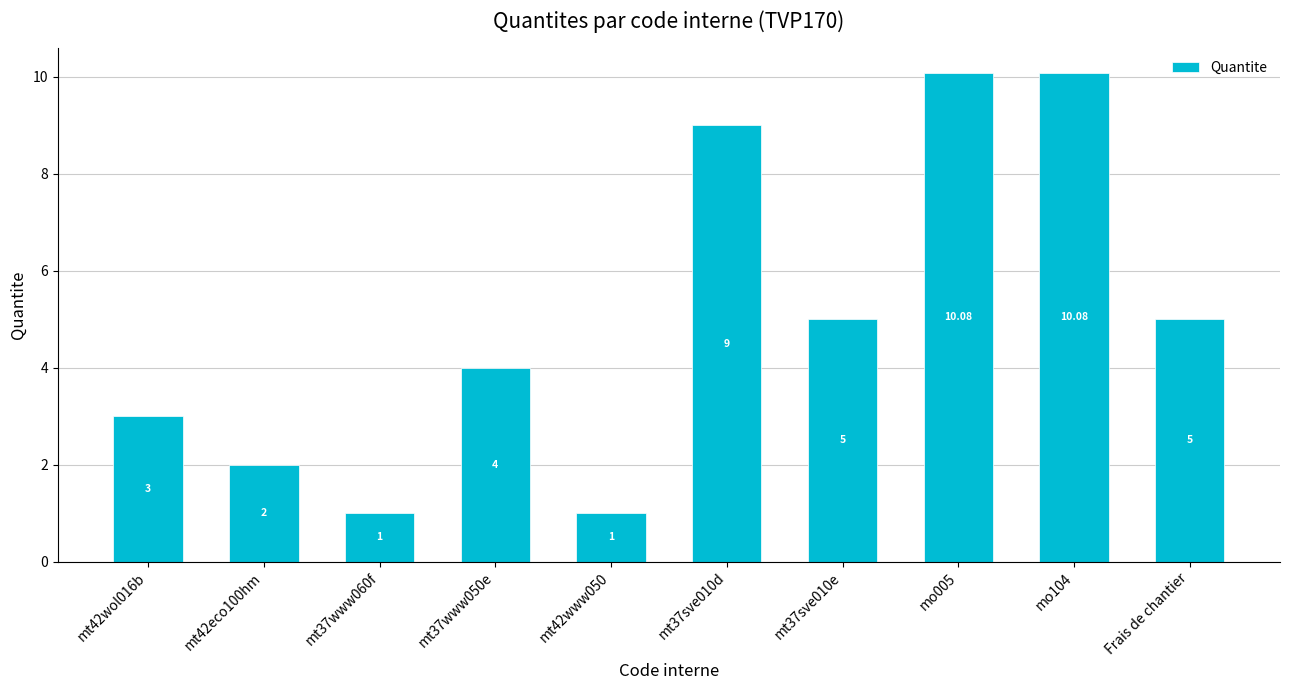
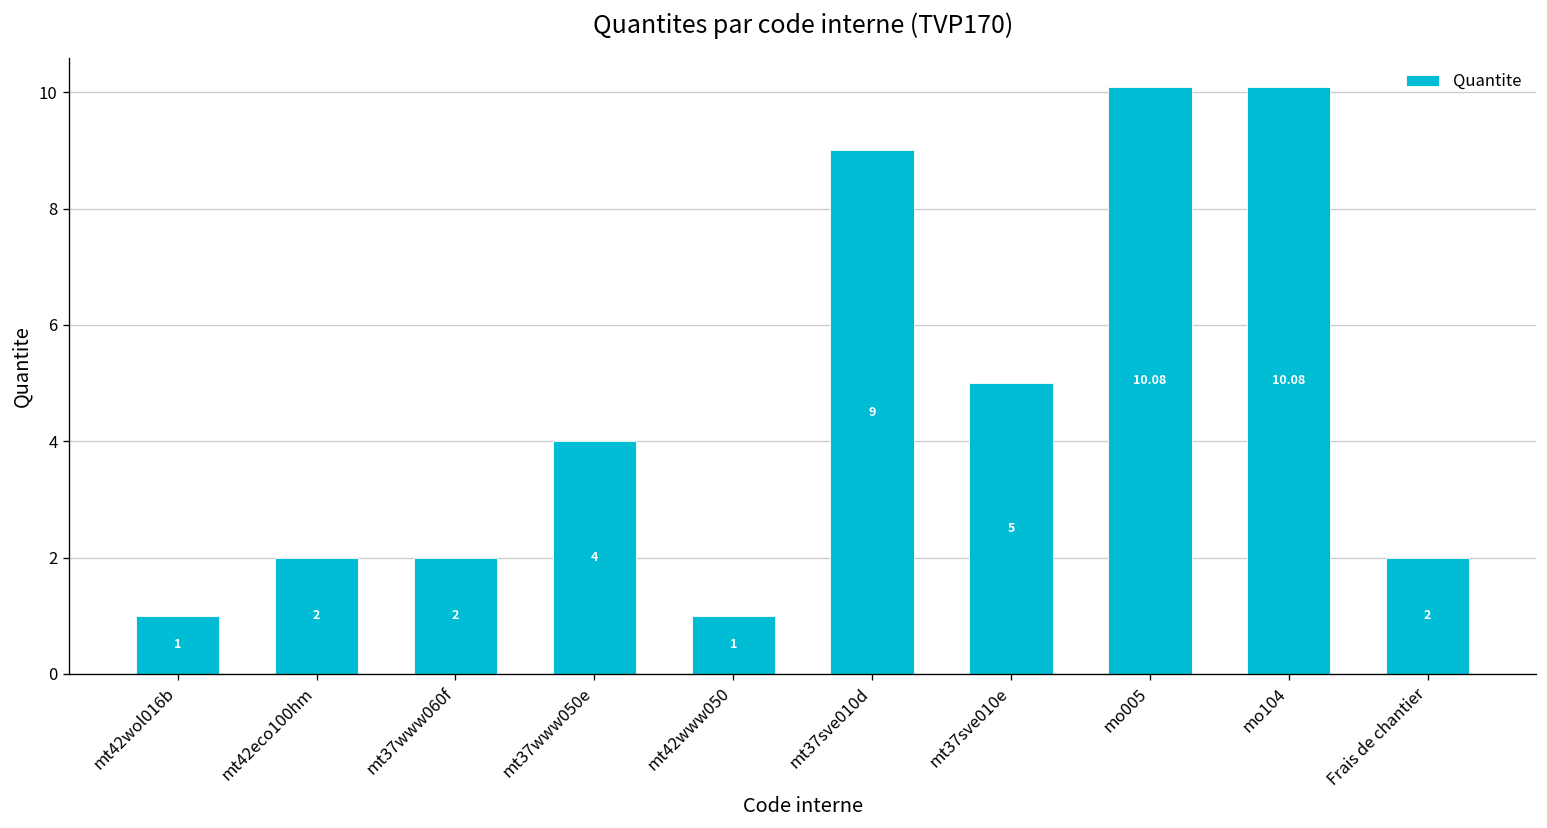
mt42wol016b: 3 -> 1
mt37www060f: 1 -> 2
Frais de chantier: 5 -> 2
